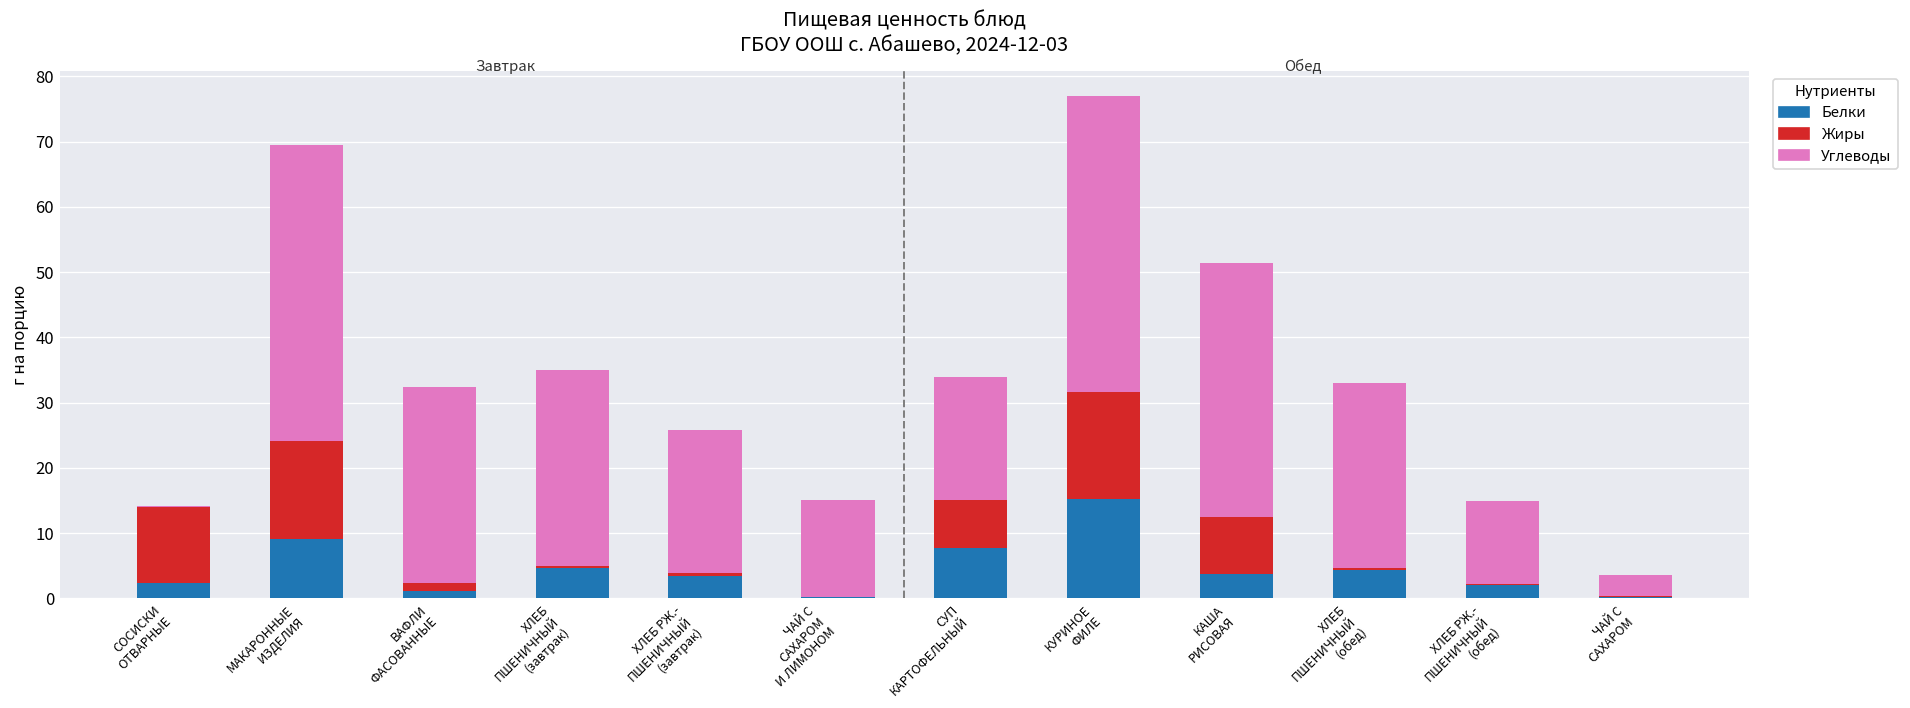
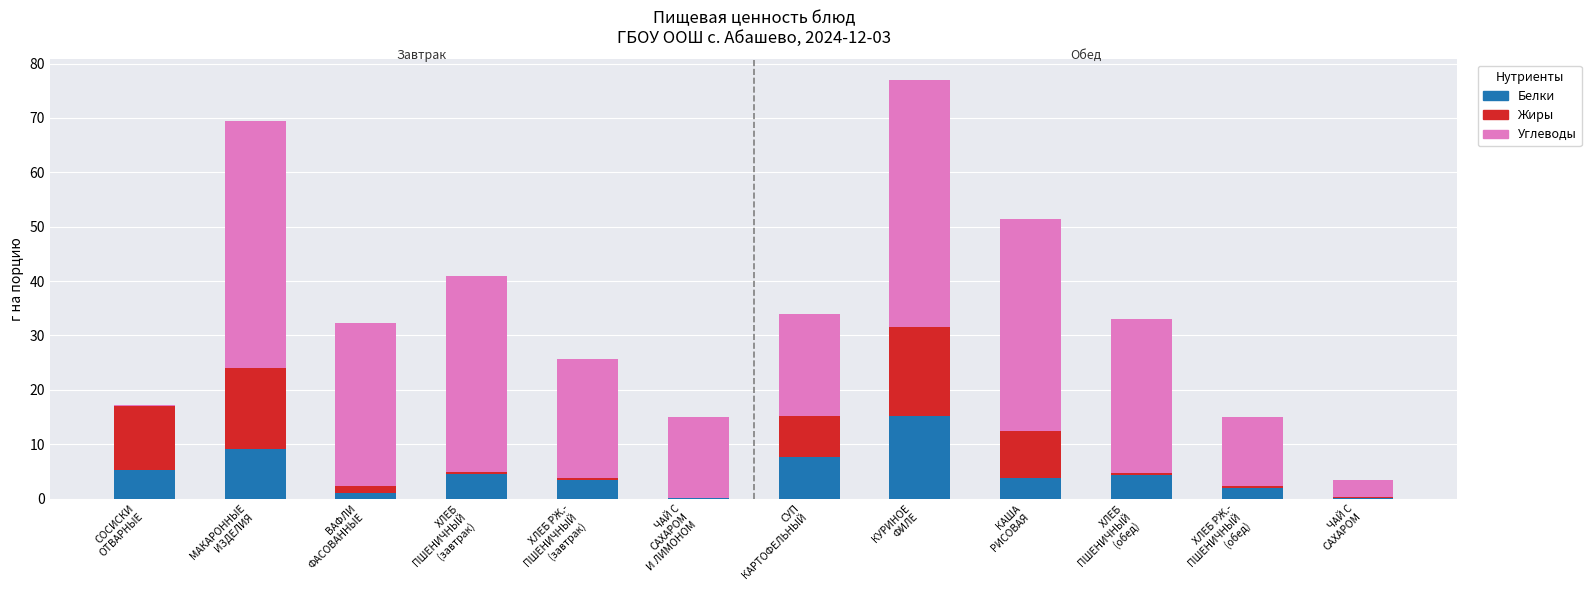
Белки, СОСИСКИ ОТВАРНЫЕ: 2 -> 5
Углеводы, ХЛЕБ ПШЕНИЧНЫЙ (завтрак): 30 -> 36
